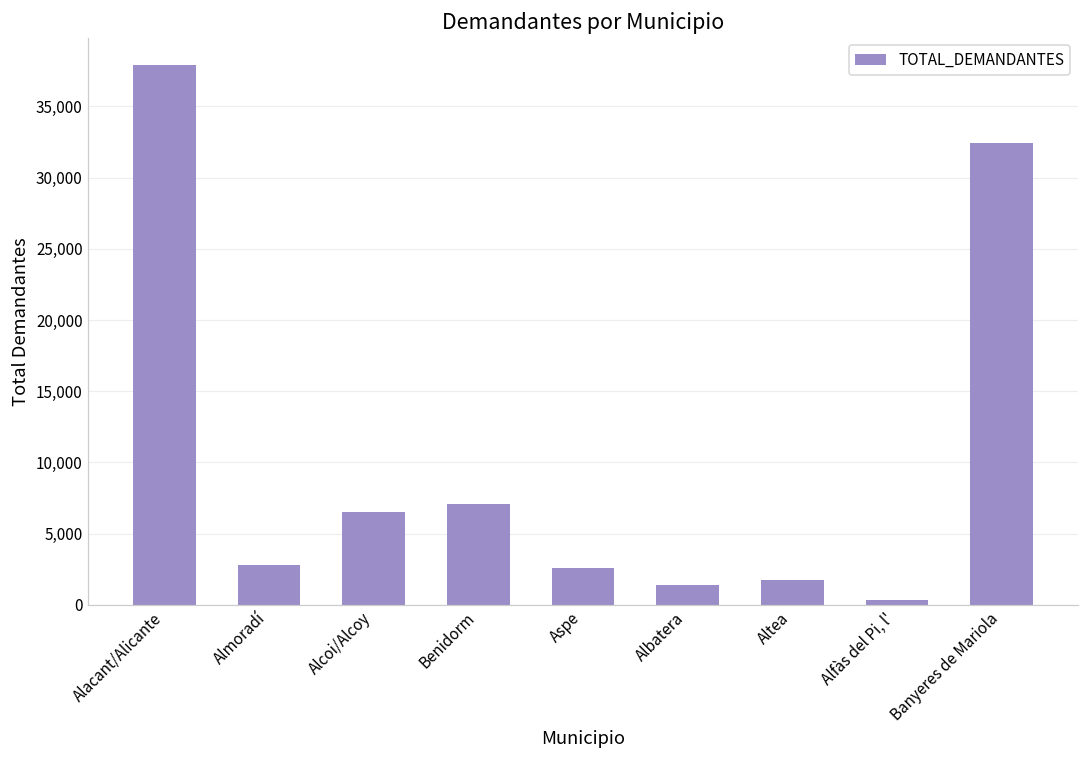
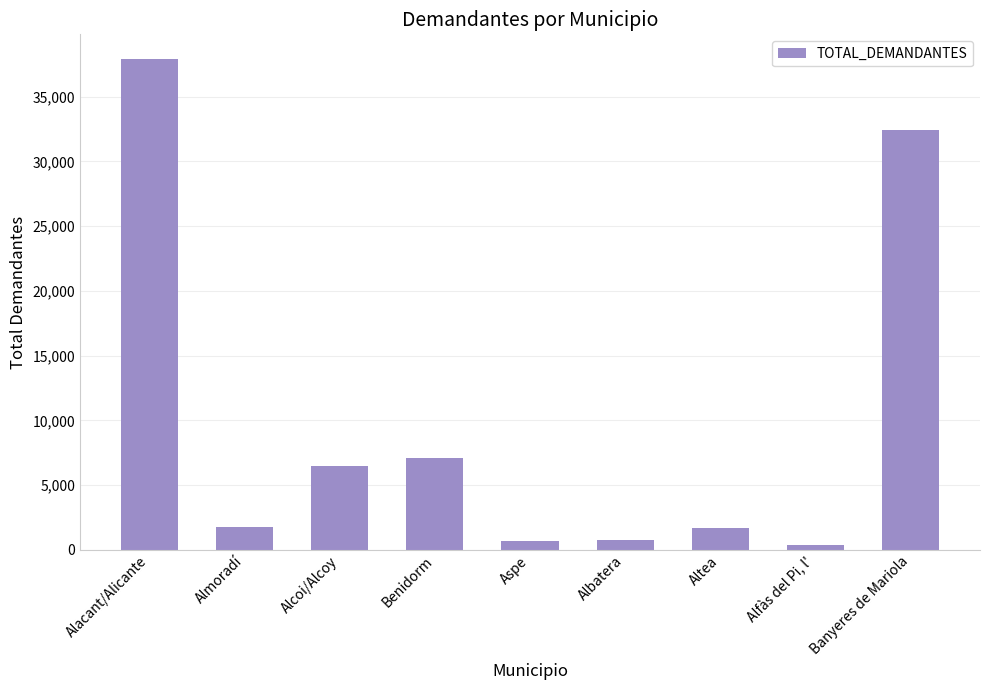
Almoradí: 2,800 -> 1,800
Aspe: 2,600 -> 700
Albatera: 1,400 -> 800
